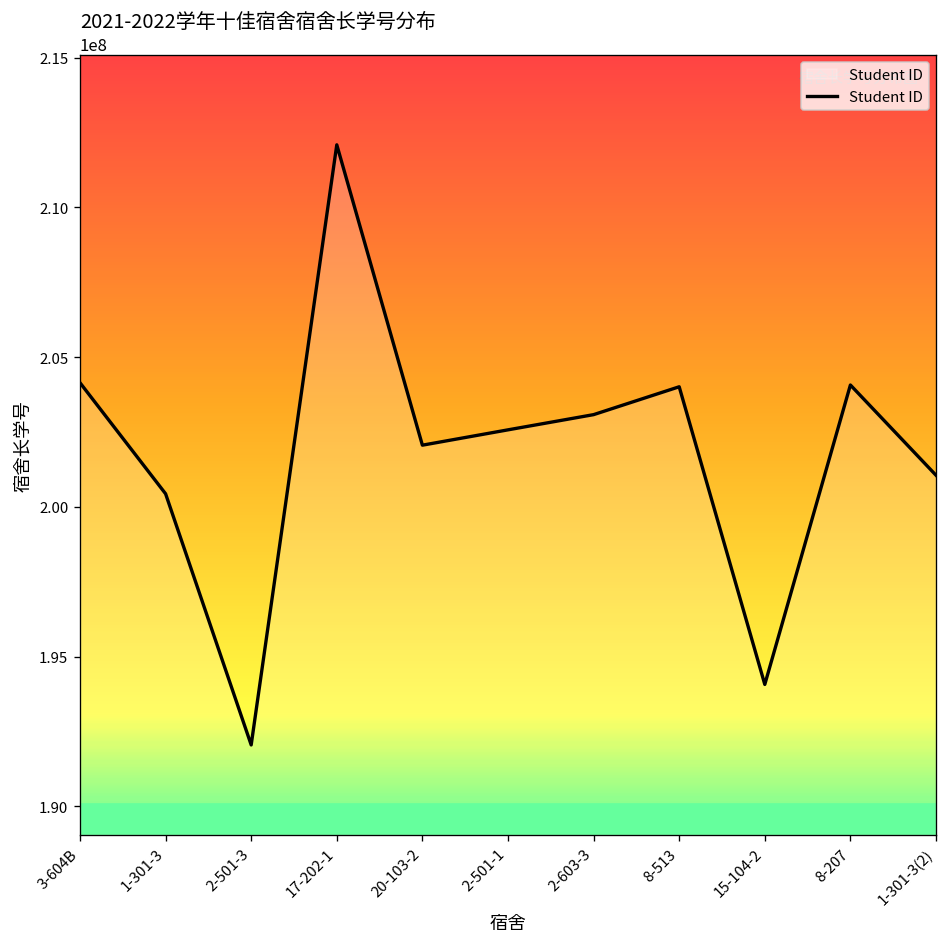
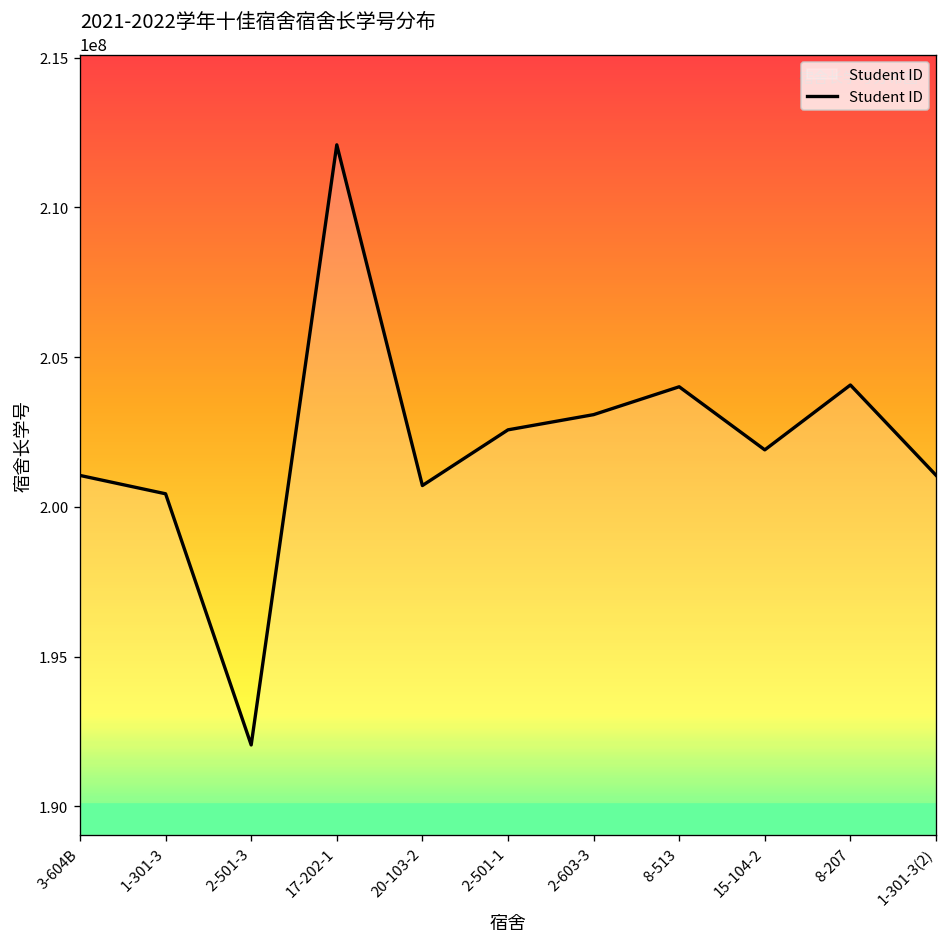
3-604B: 204100000 -> 201100000
20-103-2: 202100000 -> 200700000
15-104-2: 194100000 -> 201900000
